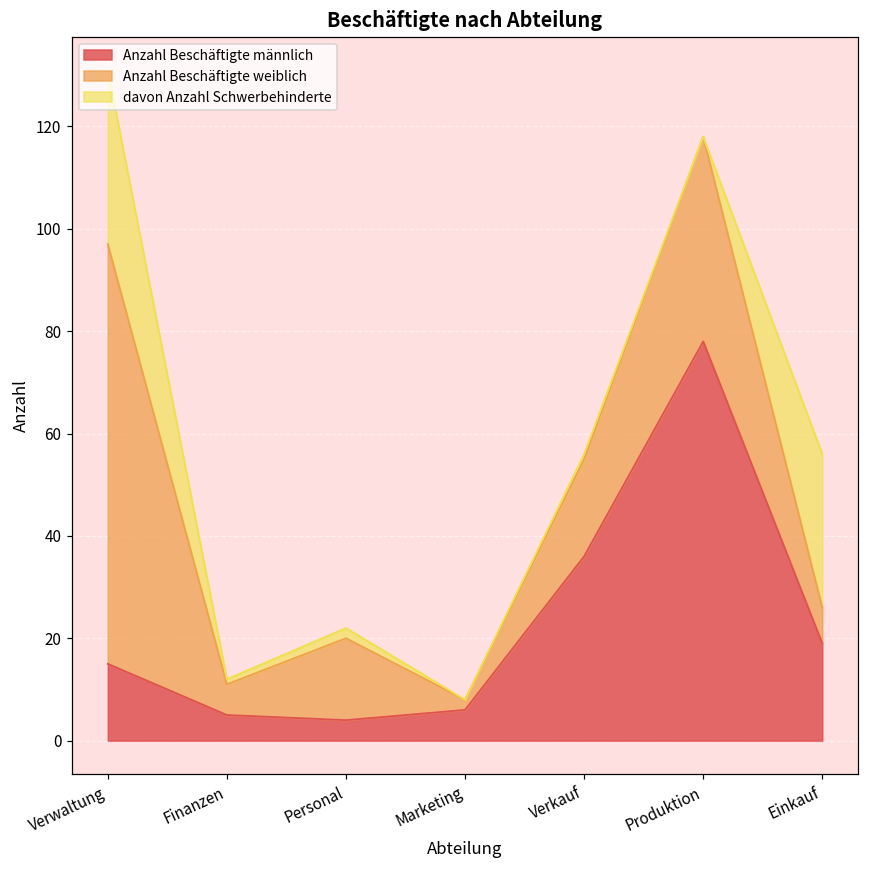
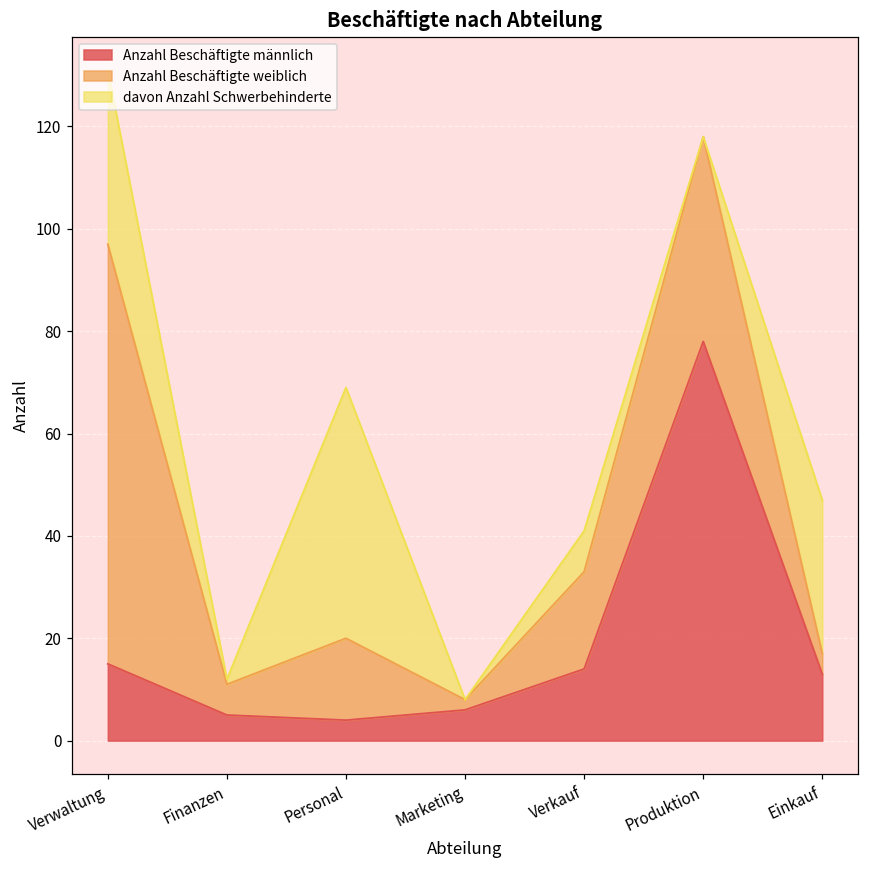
davon Anzahl Schwerbehinderte, Personal: 2 -> 49
Anzahl Beschäftigte männlich, Verkauf: 36 -> 14
davon Anzahl Schwerbehinderte, Verkauf: 1 -> 8
Anzahl Beschäftigte männlich, Einkauf: 19 -> 13
Anzahl Beschäftigte weiblich, Einkauf: 7 -> 4
